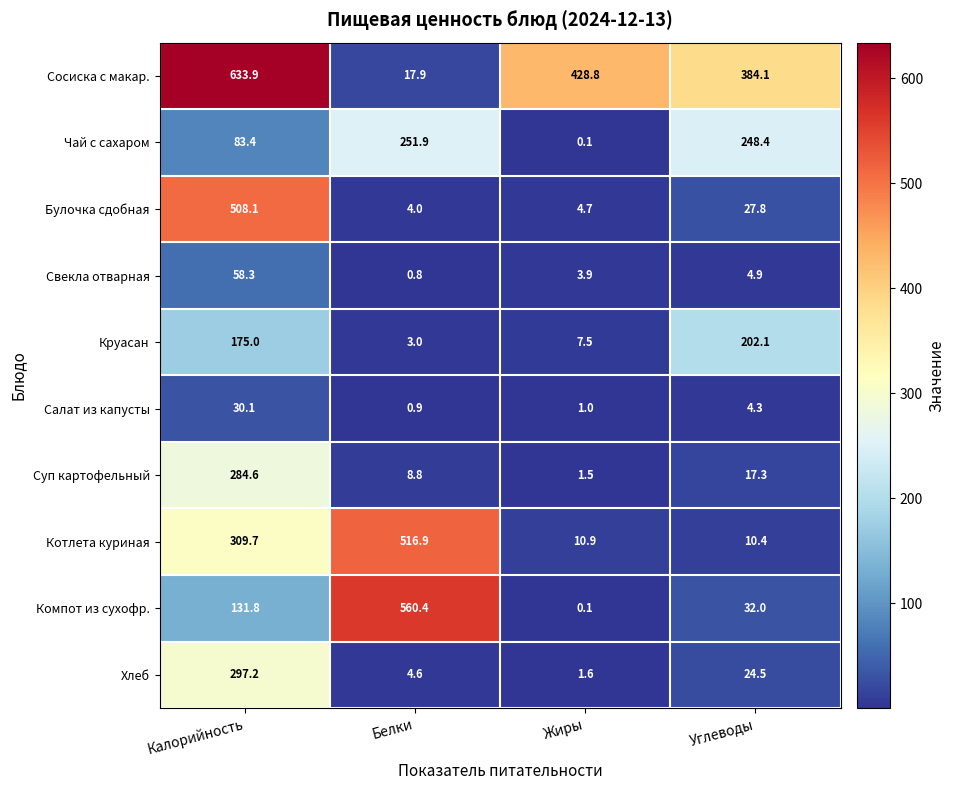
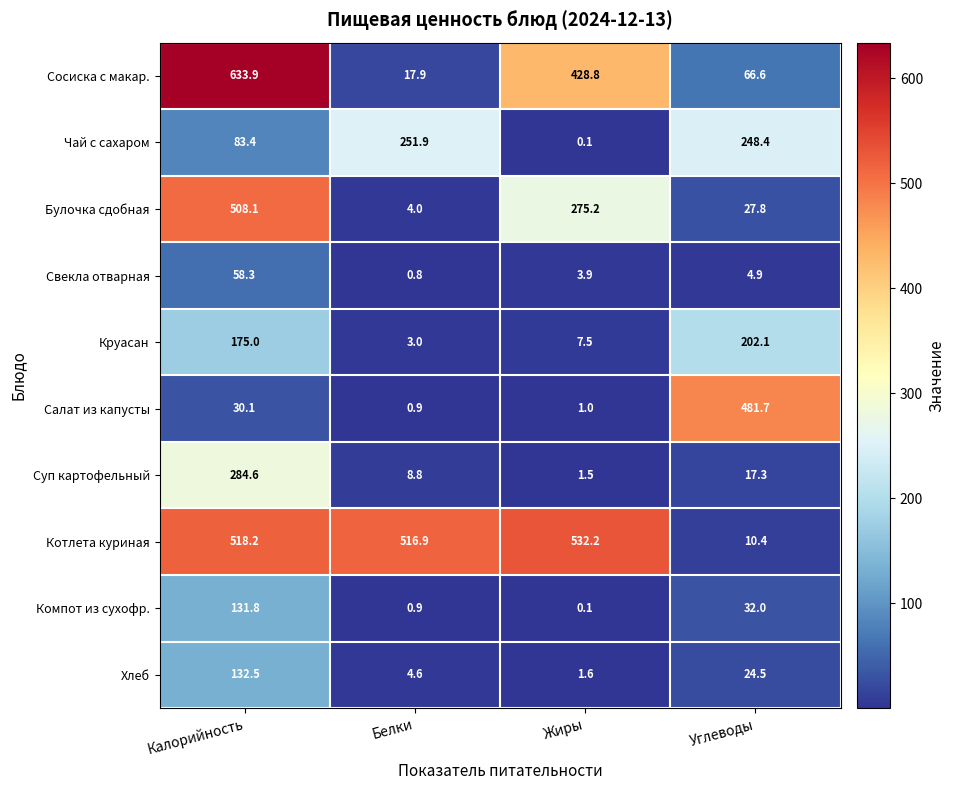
Сосиска с макар., Углеводы: 384.1 -> 66.6
Булочка сдобная, Жиры: 4.7 -> 275.2
Салат из капусты, Углеводы: 4.3 -> 481.7
Котлета куриная, Калорийность: 309.7 -> 518.2
Котлета куриная, Жиры: 10.9 -> 532.2
Компот из сухофр., Белки: 560.4 -> 0.9
Хлеб, Калорийность: 297.2 -> 132.5
